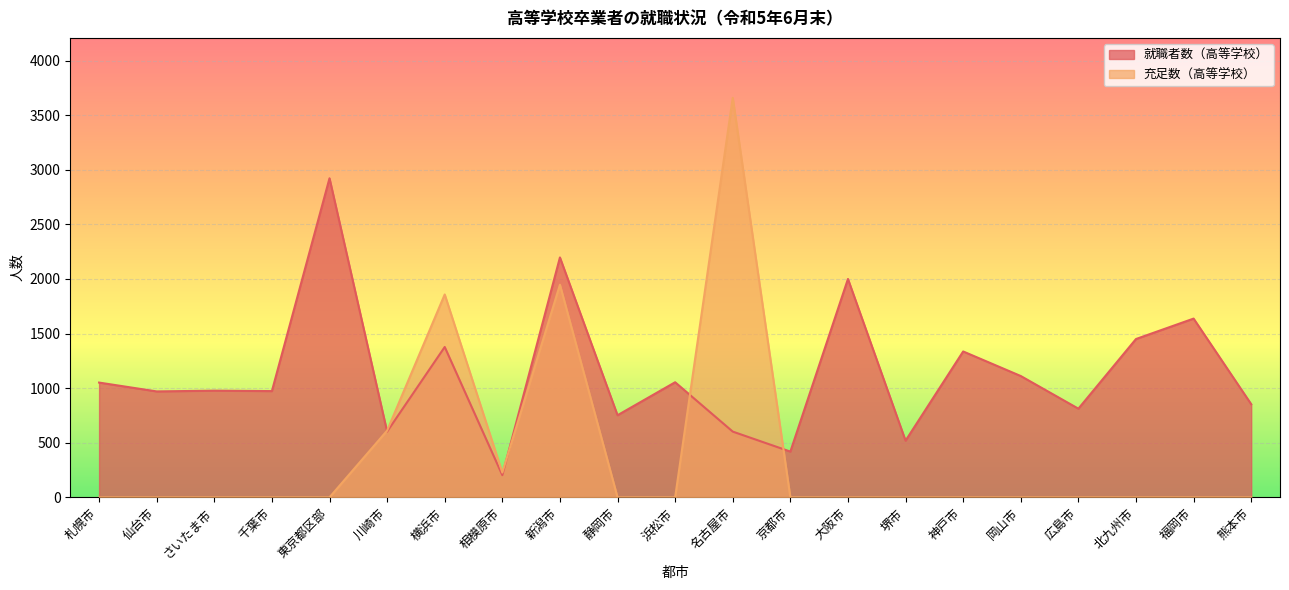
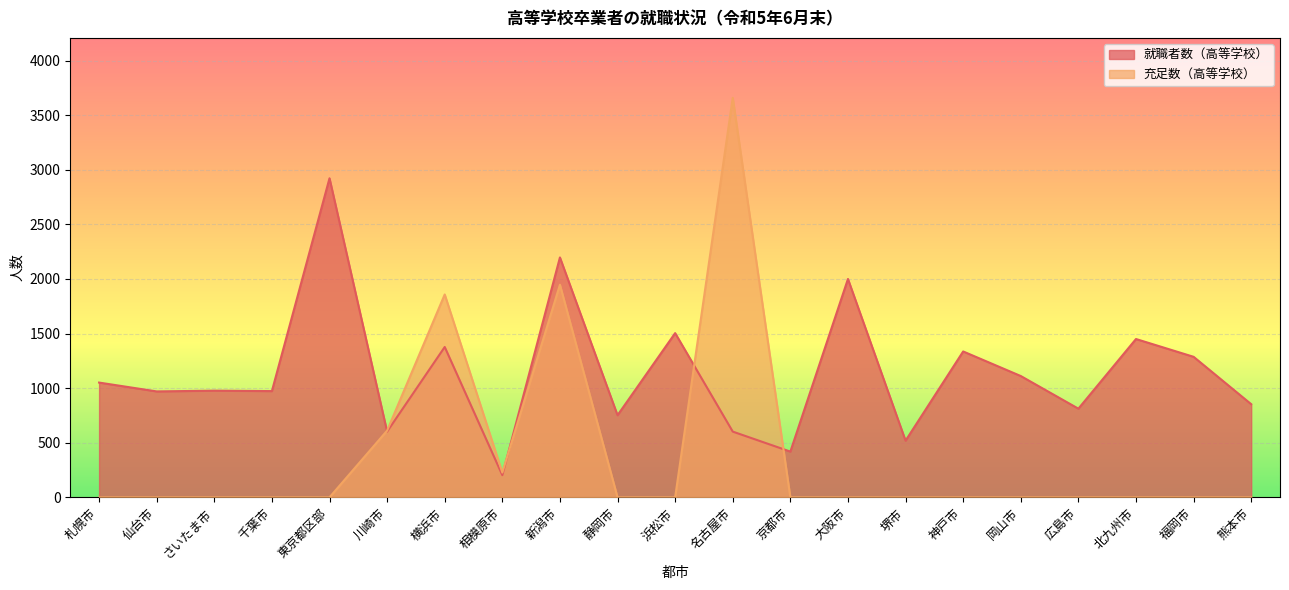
就職者数（高等学校）, 浜松市: 1050 -> 1500
就職者数（高等学校）, 福岡市: 1640 -> 1290
